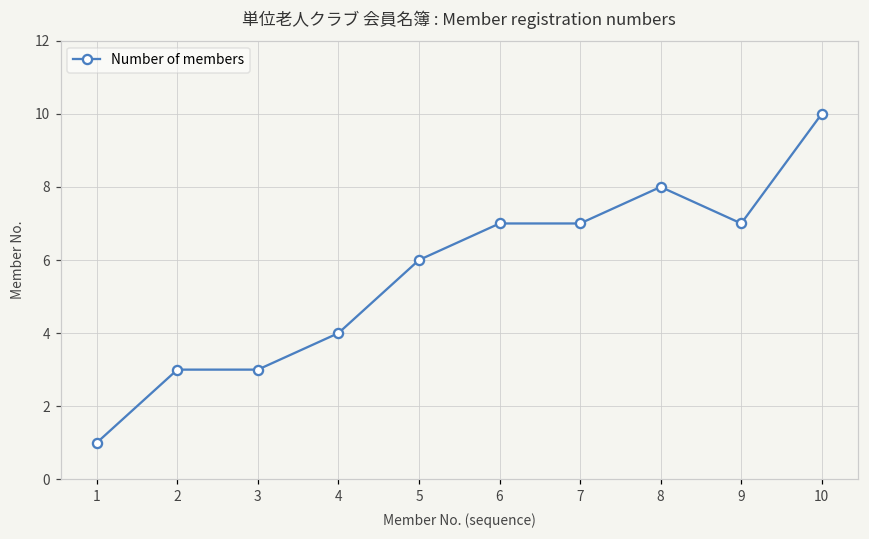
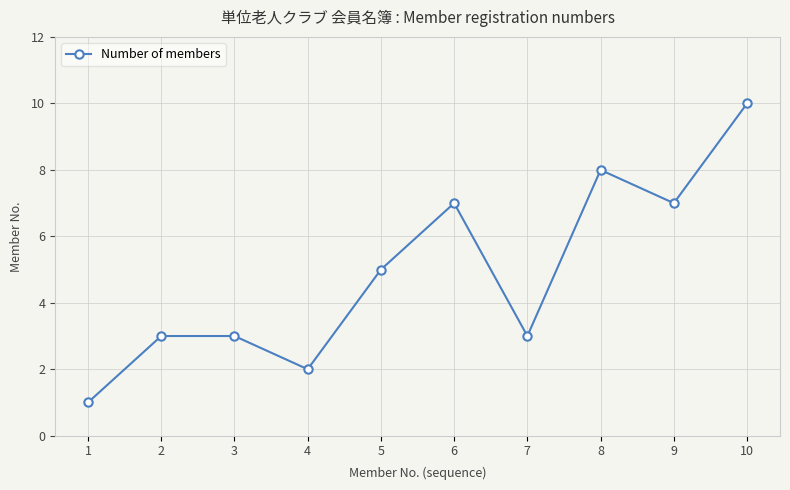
4: 4 -> 2
5: 6 -> 5
7: 7 -> 3
